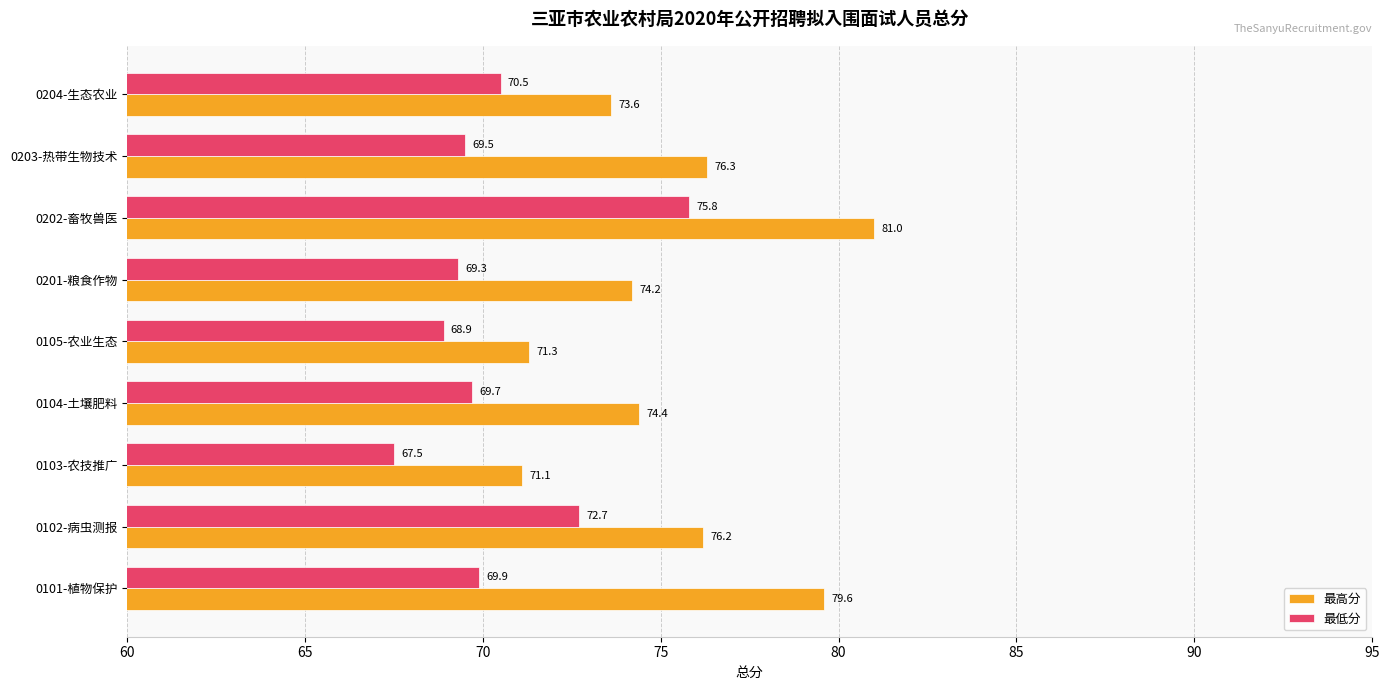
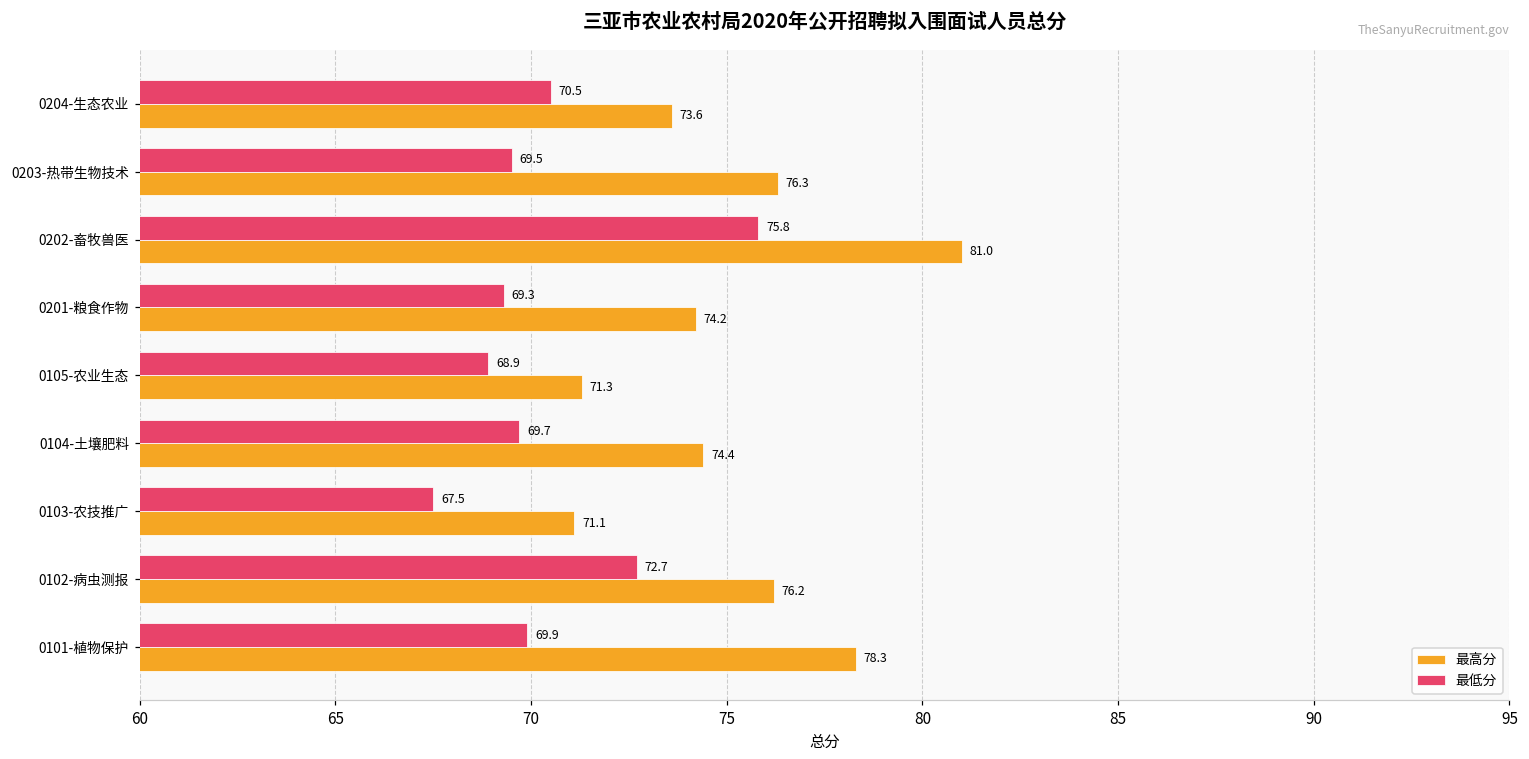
最高分, 0101-植物保护: 79.6 -> 78.3
